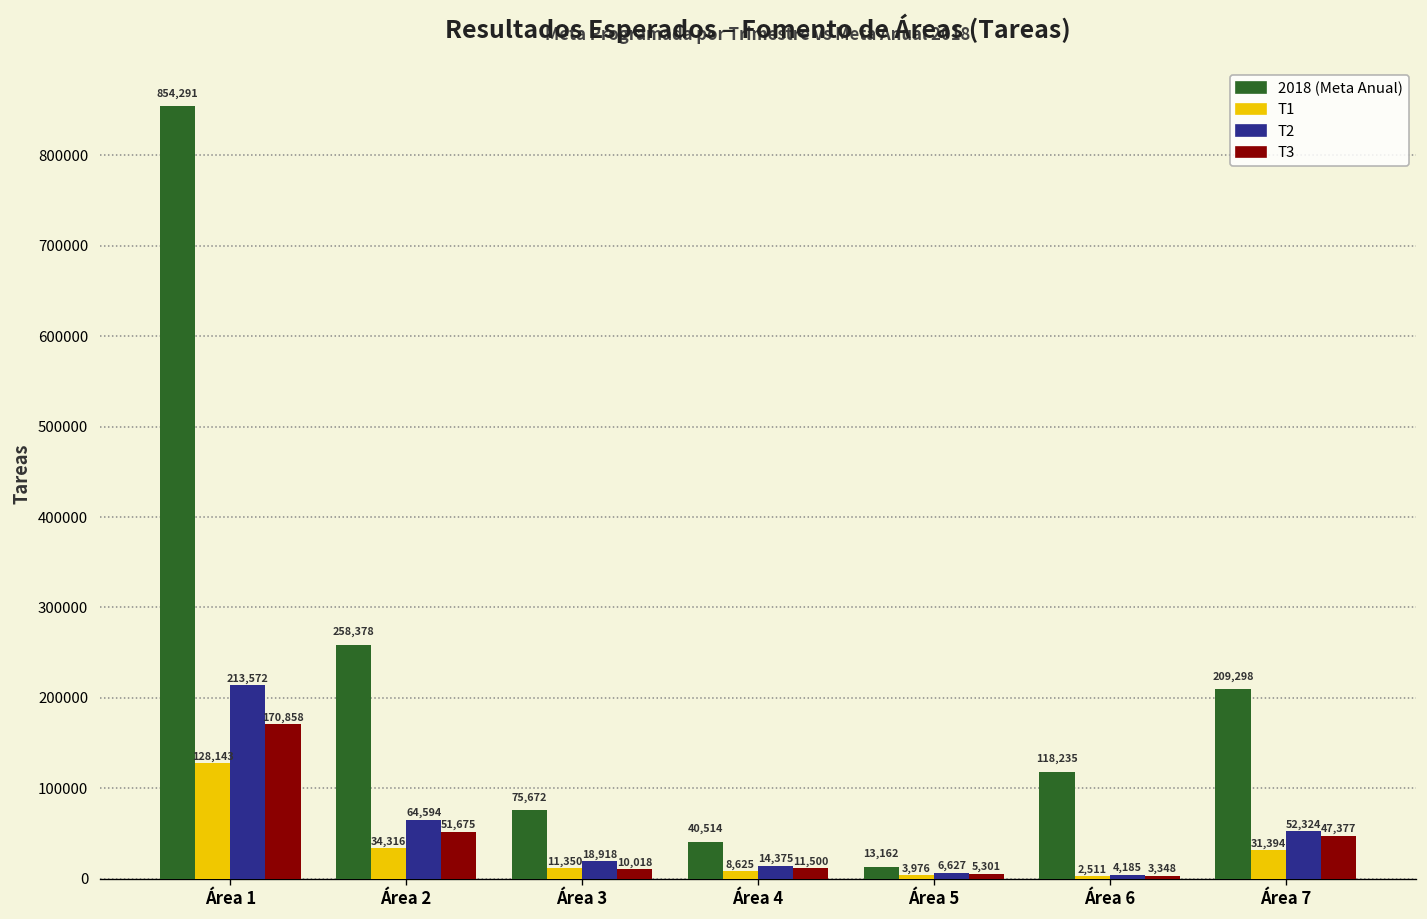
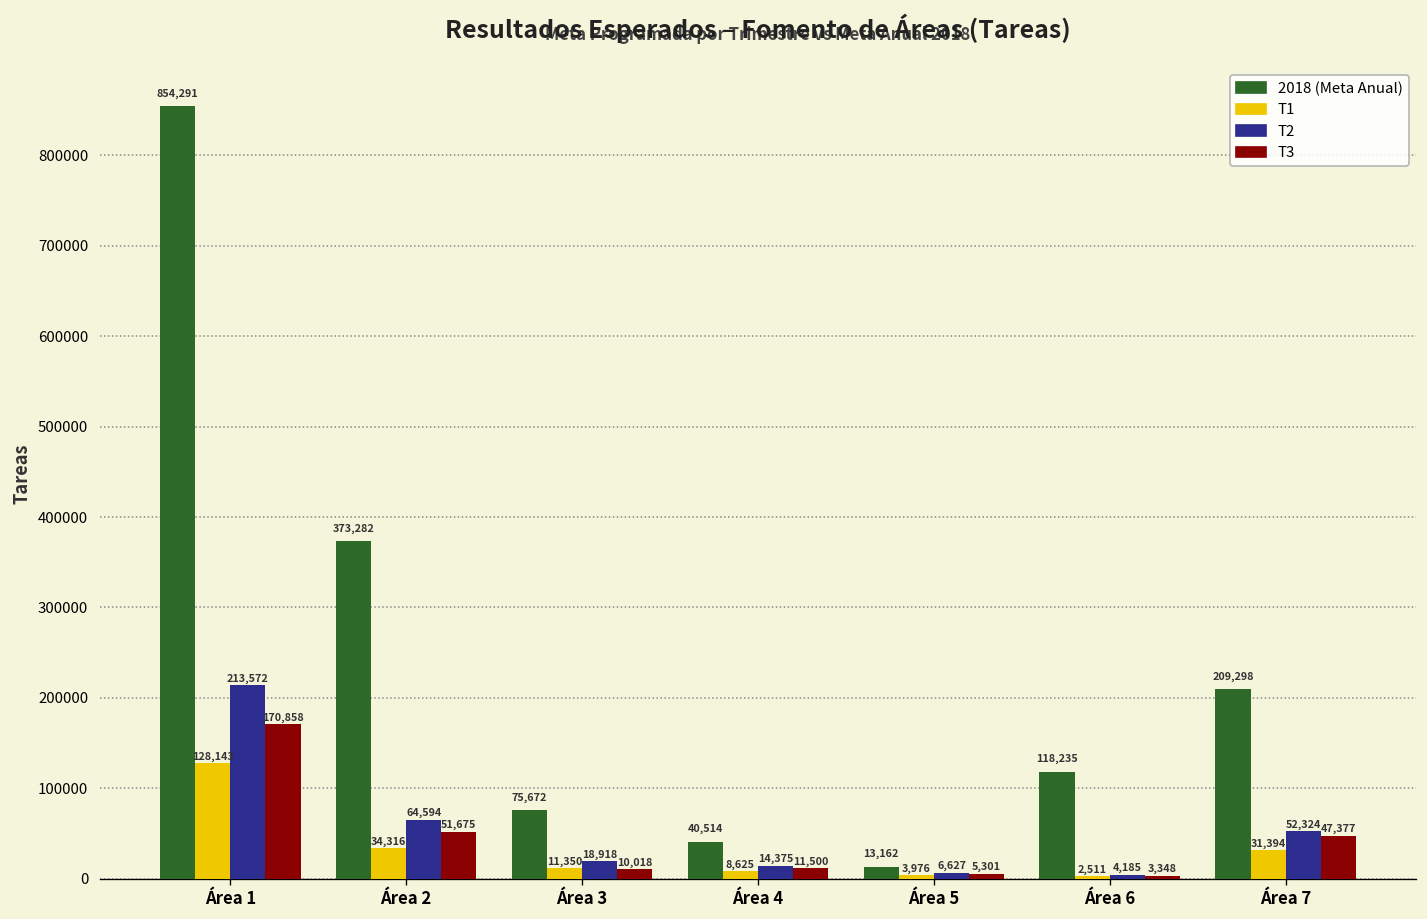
2018 (Meta Anual), Área 2: 258,378 -> 373,282
